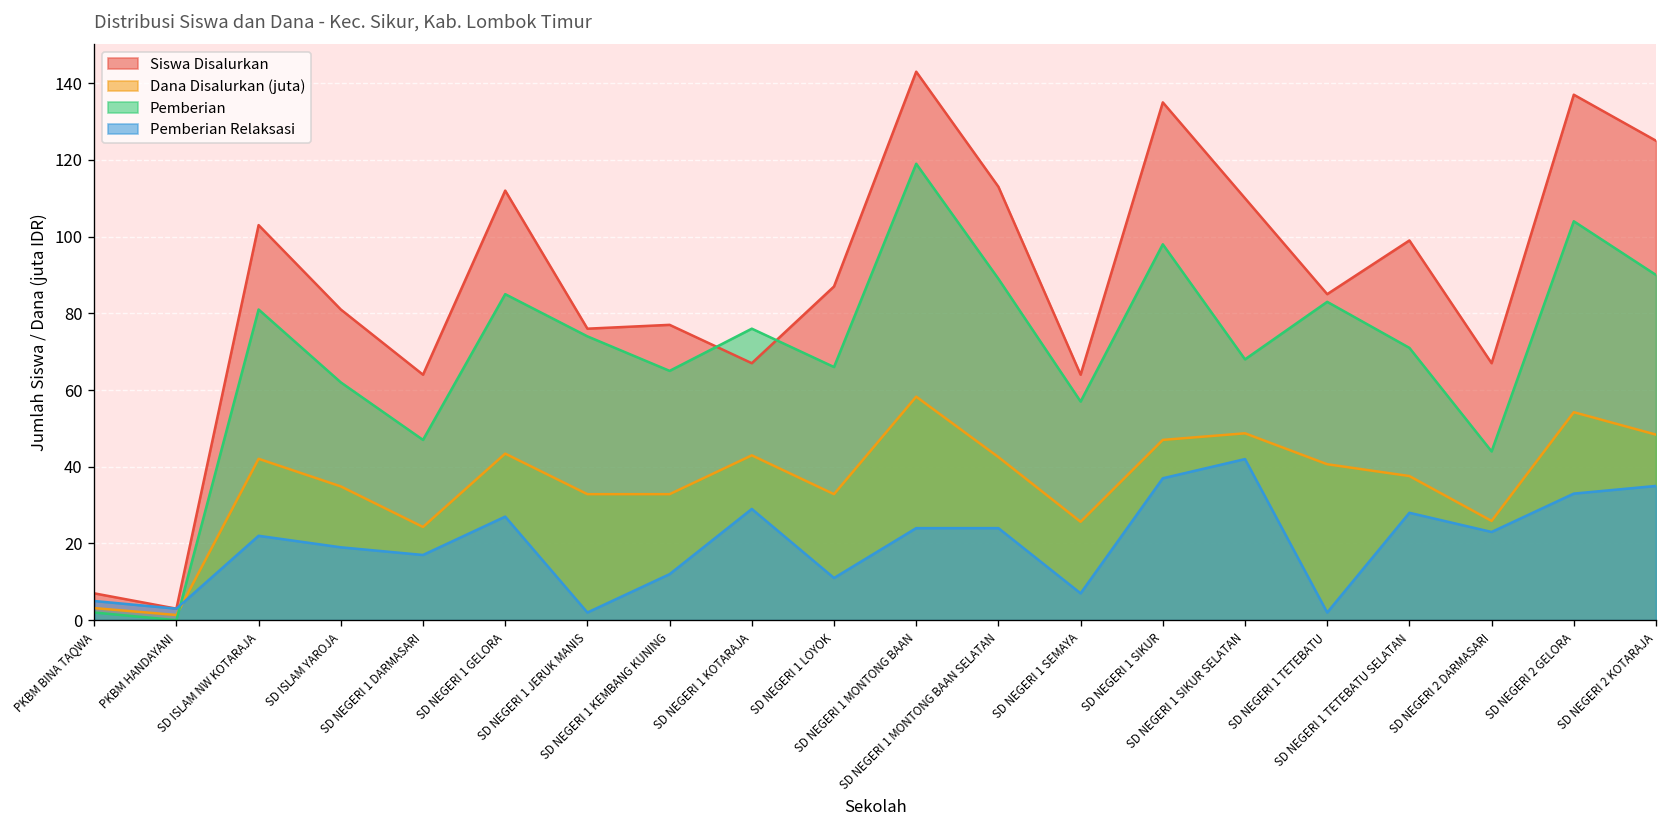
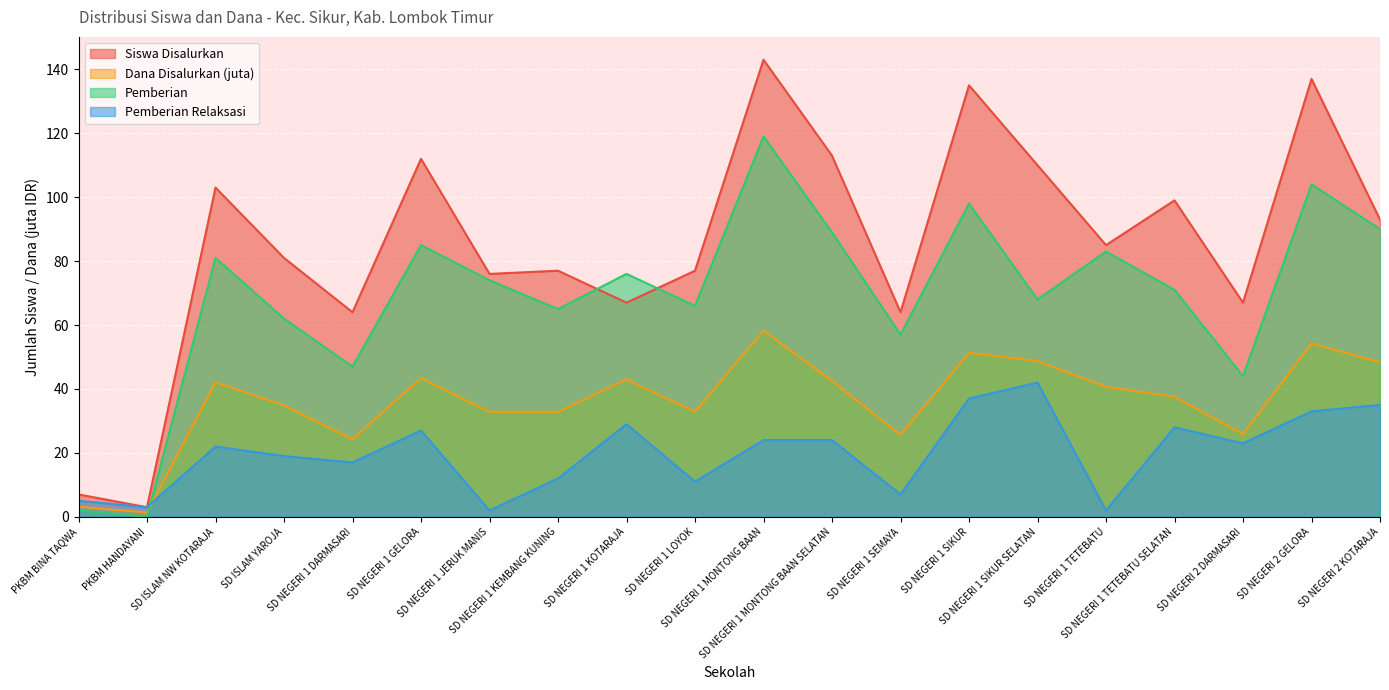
Siswa Disalurkan, SD NEGERI 1 LOYOK: 87 -> 77
Dana Disalurkan (juta), SD NEGERI 1 SIKUR: 47 -> 51
Siswa Disalurkan, SD NEGERI 2 KOTARAJA: 125 -> 93
